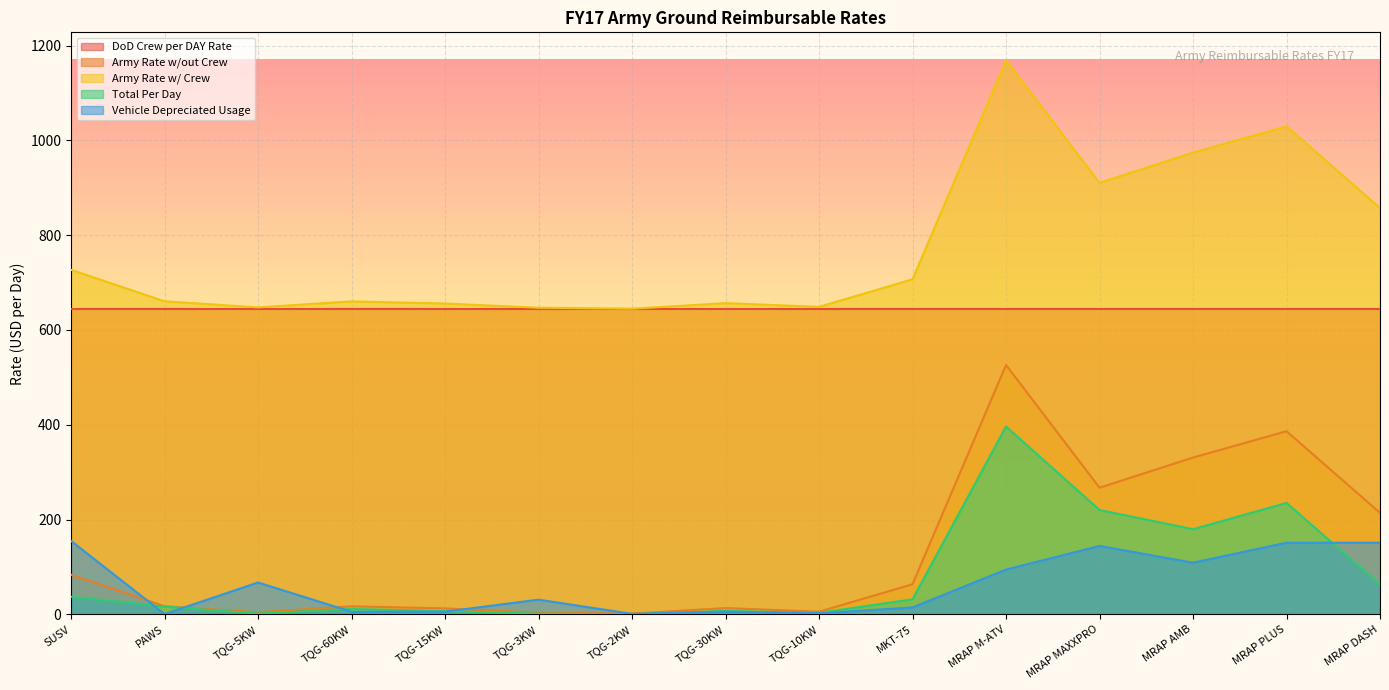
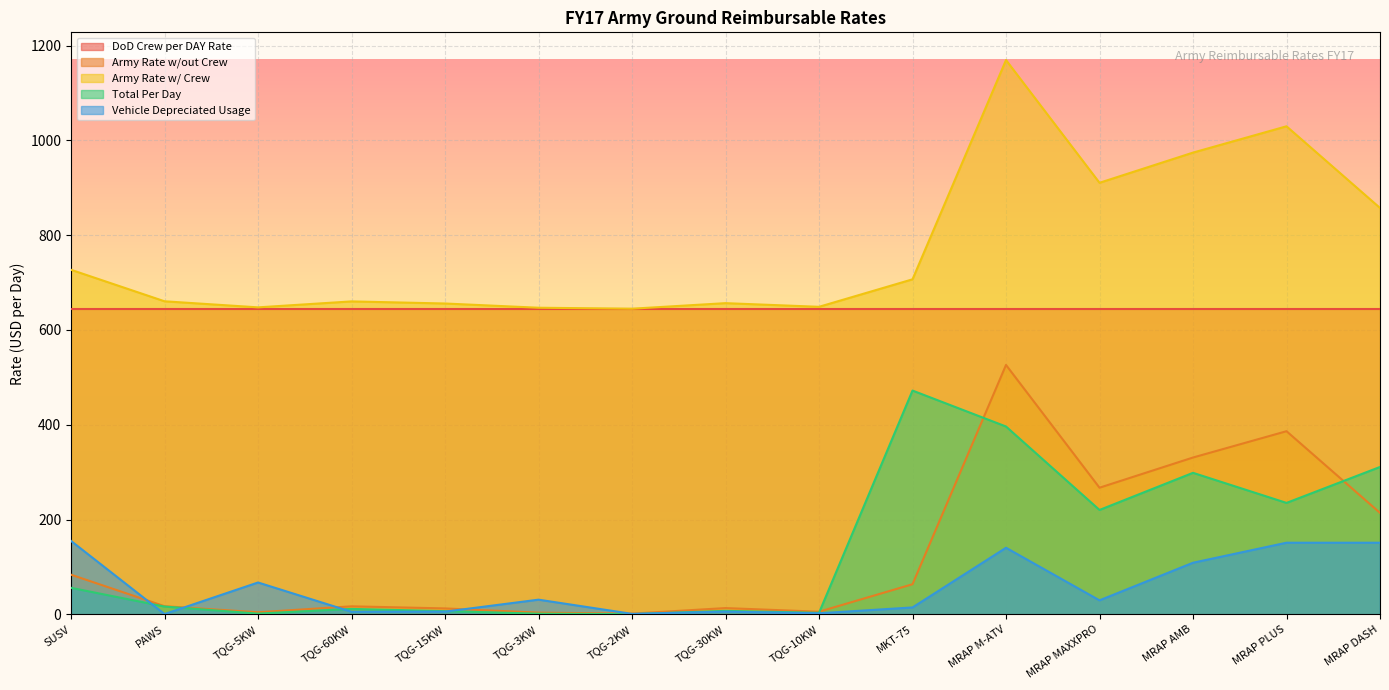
Total Per Day, SUSV: 40 -> 60
Total Per Day, MKT-75: 30 -> 470
Vehicle Depreciated Usage, MRAP M-ATV: 90 -> 140
Vehicle Depreciated Usage, MRAP MAXXPRO: 140 -> 30
Total Per Day, MRAP AMB: 180 -> 300
Total Per Day, MRAP DASH: 60 -> 310
